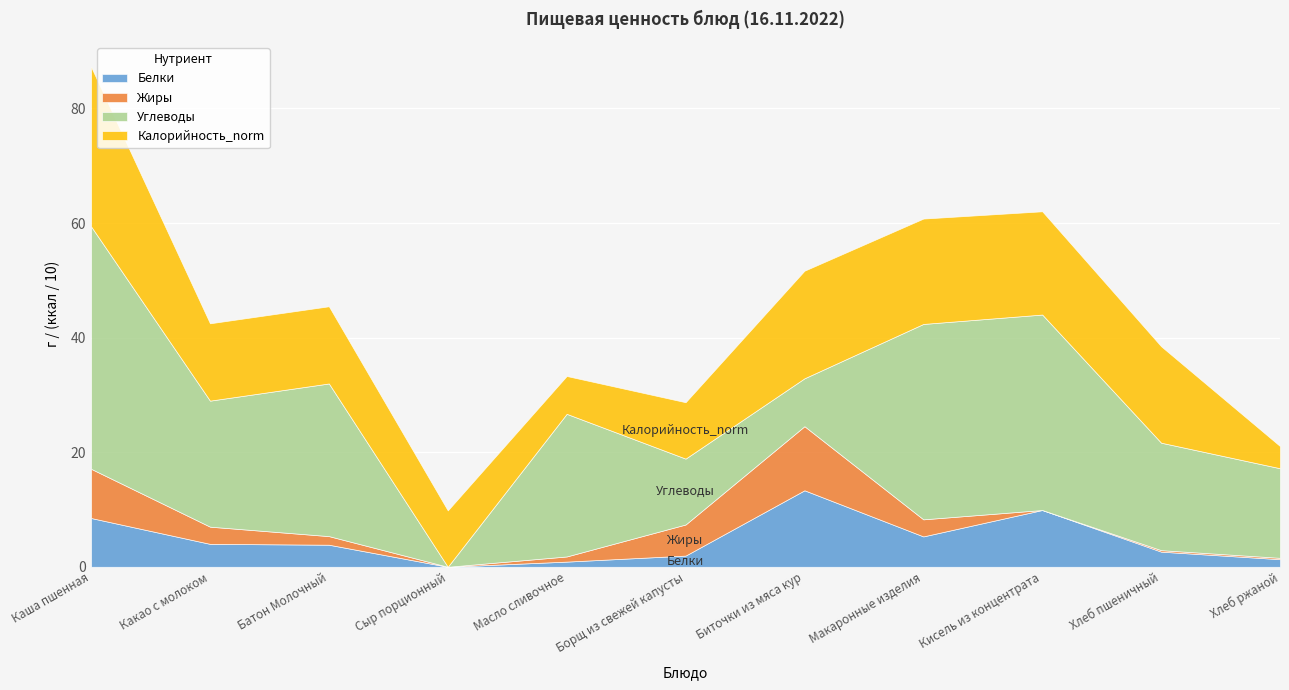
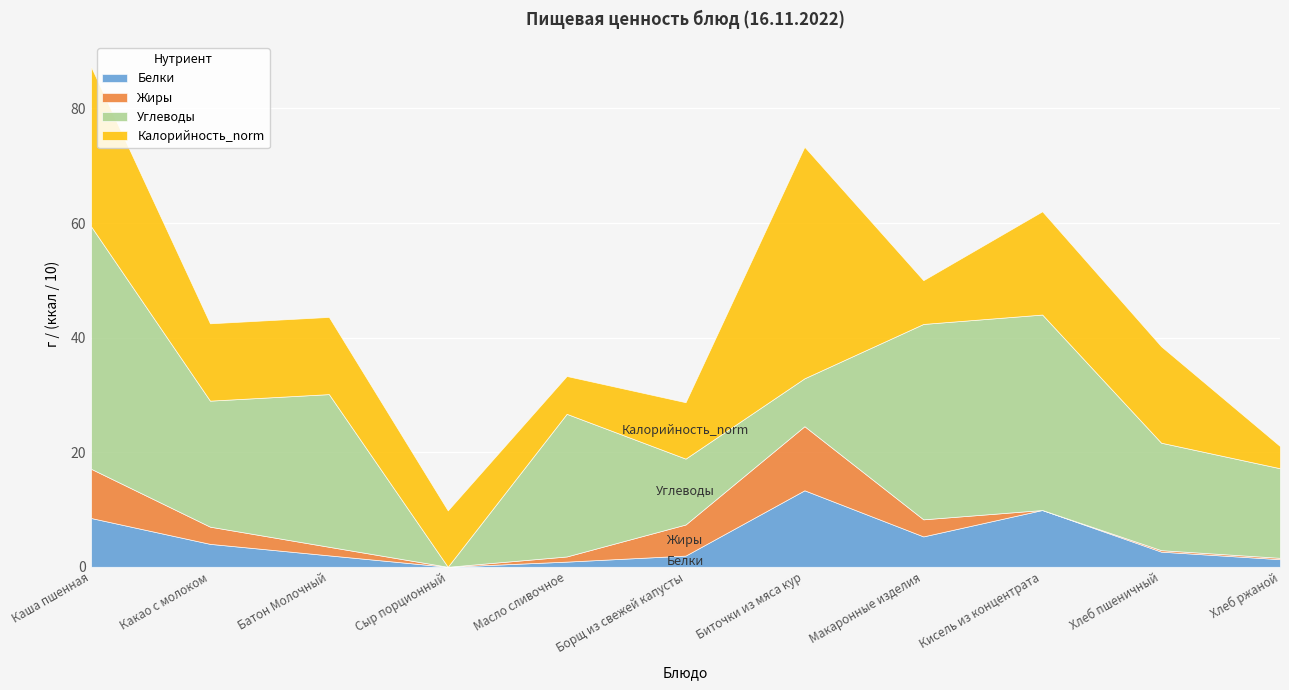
Белки, Батон Молочный: 4 -> 2
Калорийность_norm, Биточки из мяса кур: 19 -> 40
Калорийность_norm, Макаронные изделия: 18 -> 8
